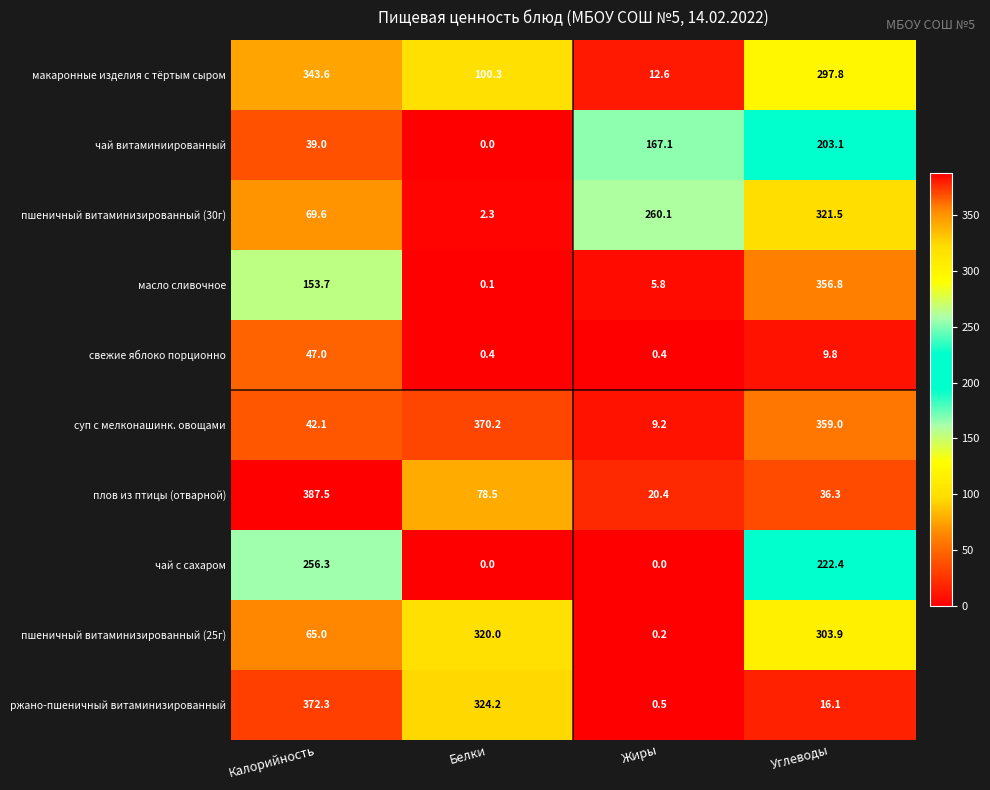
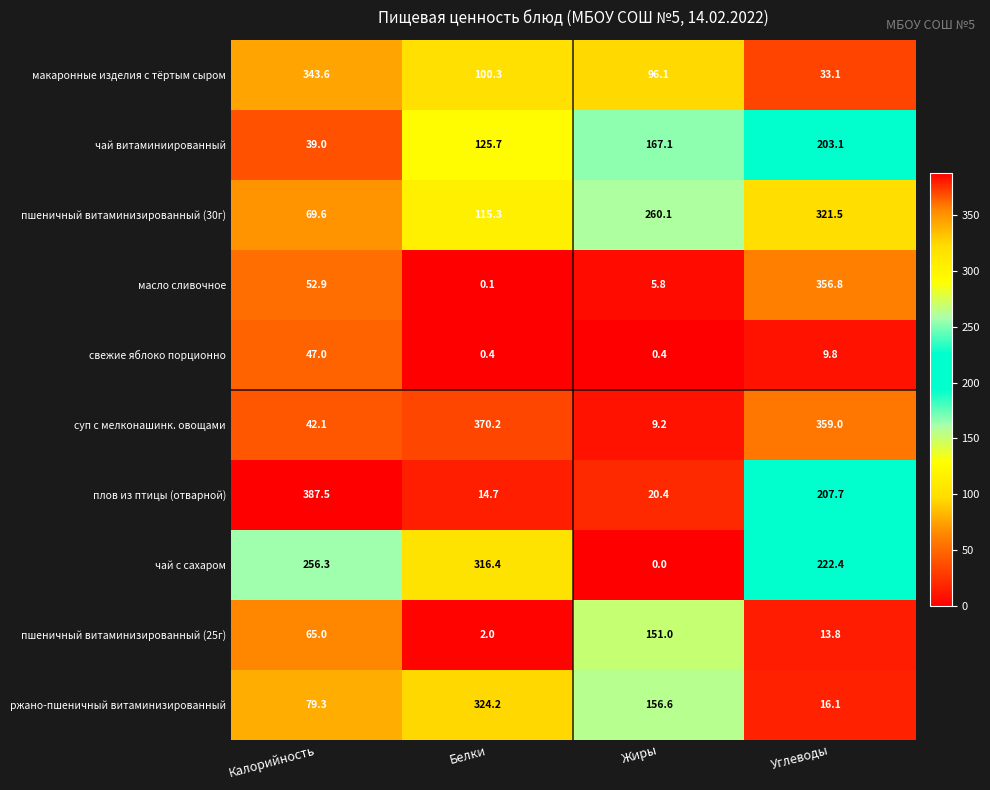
макаронные изделия с тёртым сыром, Жиры: 12.6 -> 96.1
макаронные изделия с тёртым сыром, Углеводы: 297.8 -> 33.1
чай витаминиированный, Белки: 0.0 -> 125.7
пшеничный витаминизированный (30г), Белки: 2.3 -> 115.3
масло сливочное, Калорийность: 153.7 -> 52.9
плов из птицы (отварной), Белки: 78.5 -> 14.7
плов из птицы (отварной), Углеводы: 36.3 -> 207.7
чай с сахаром, Белки: 0.0 -> 316.4
пшеничный витаминизированный (25г), Белки: 320.0 -> 2.0
пшеничный витаминизированный (25г), Жиры: 0.2 -> 151.0
пшеничный витаминизированный (25г), Углеводы: 303.9 -> 13.8
ржано-пшеничный витаминизированный, Калорийность: 372.3 -> 79.3
ржано-пшеничный витаминизированный, Жиры: 0.5 -> 156.6
